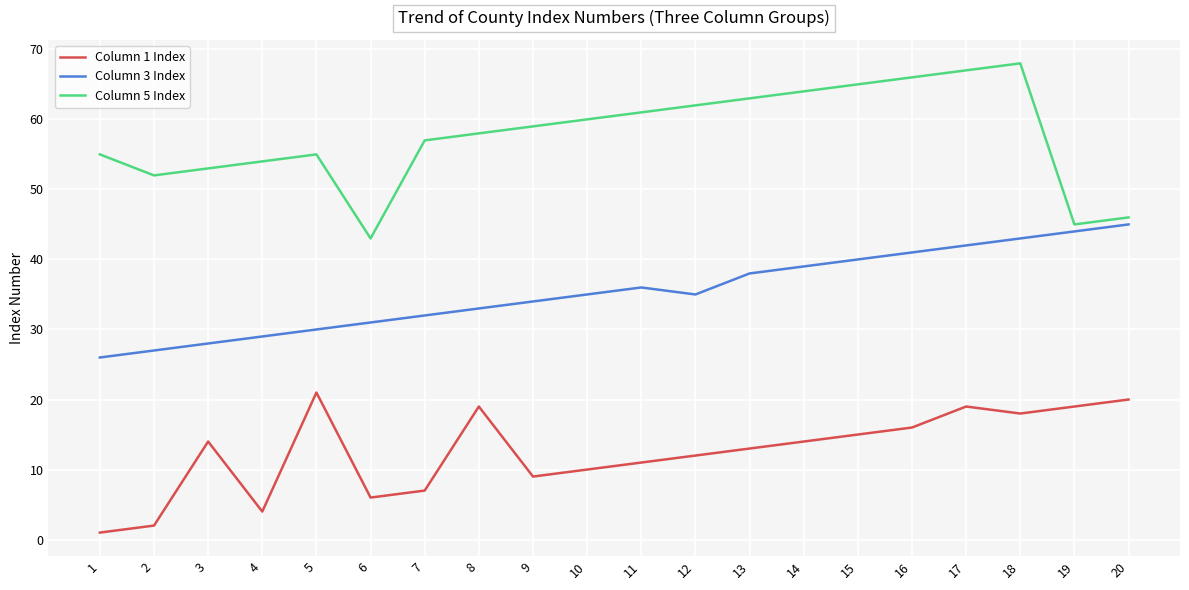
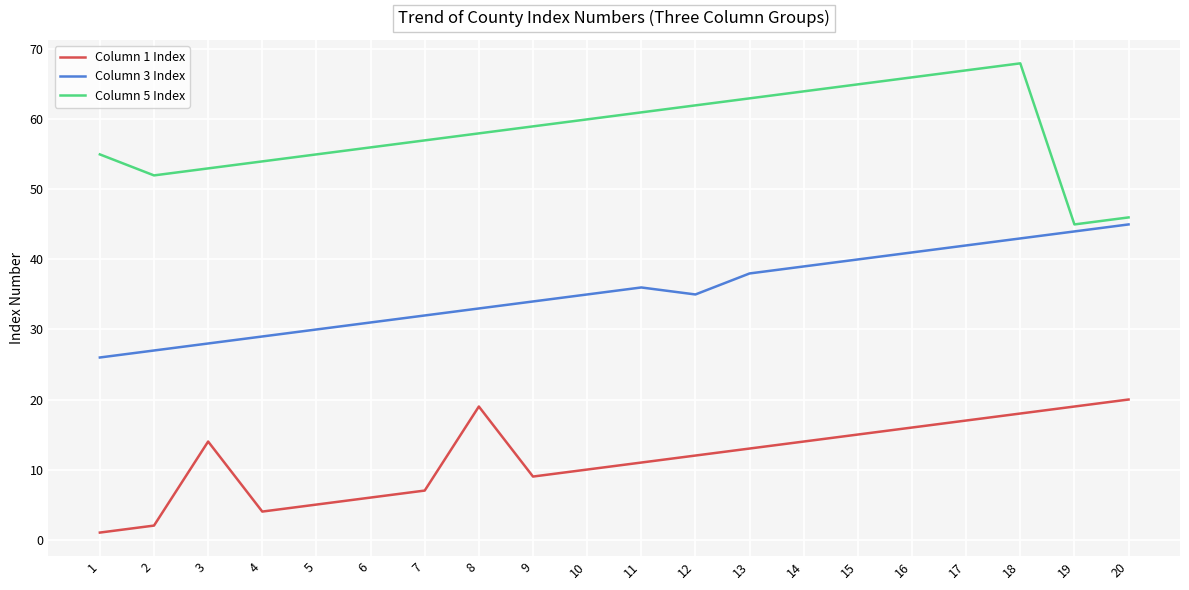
Column 1 Index, 5: 21 -> 5
Column 5 Index, 6: 43 -> 56
Column 1 Index, 17: 19 -> 17
